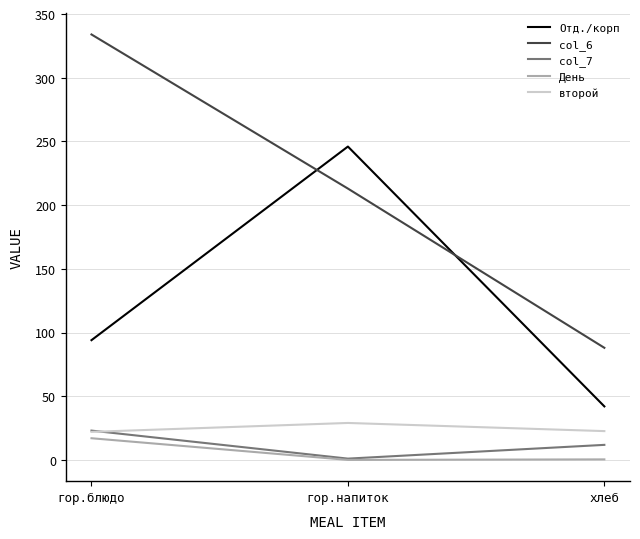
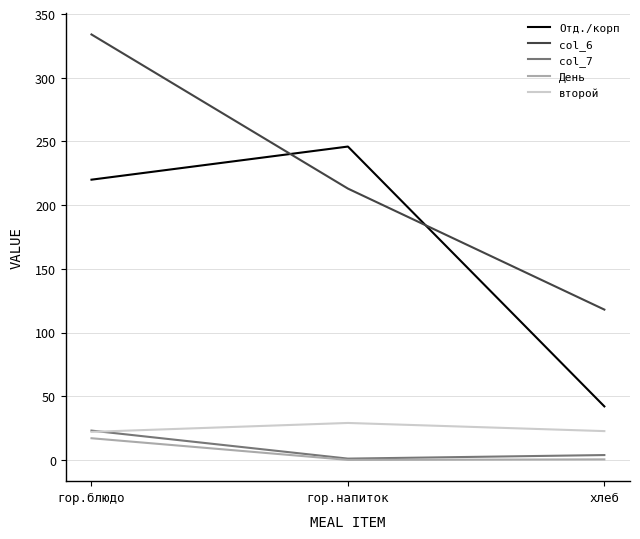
Отд./корп, гор.блюдо: 94 -> 220
col_6, хлеб: 88 -> 118
col_7, хлеб: 12 -> 4
